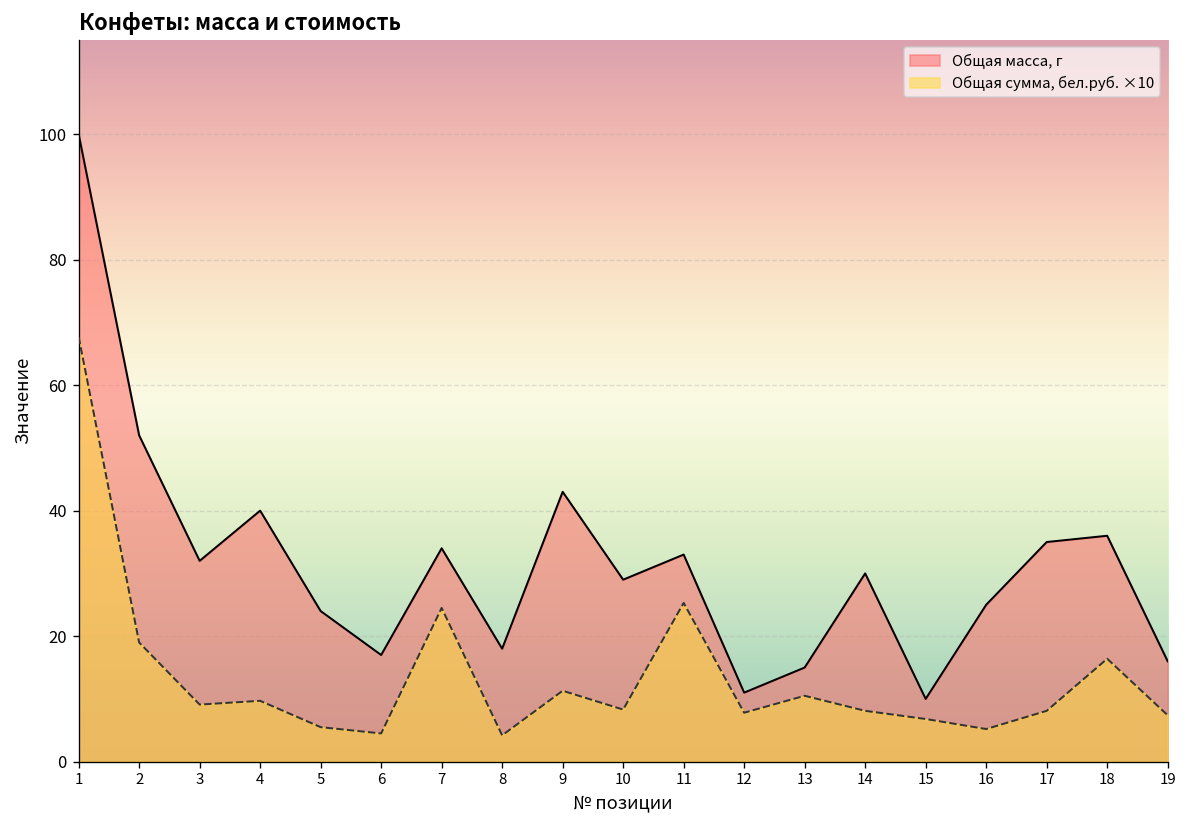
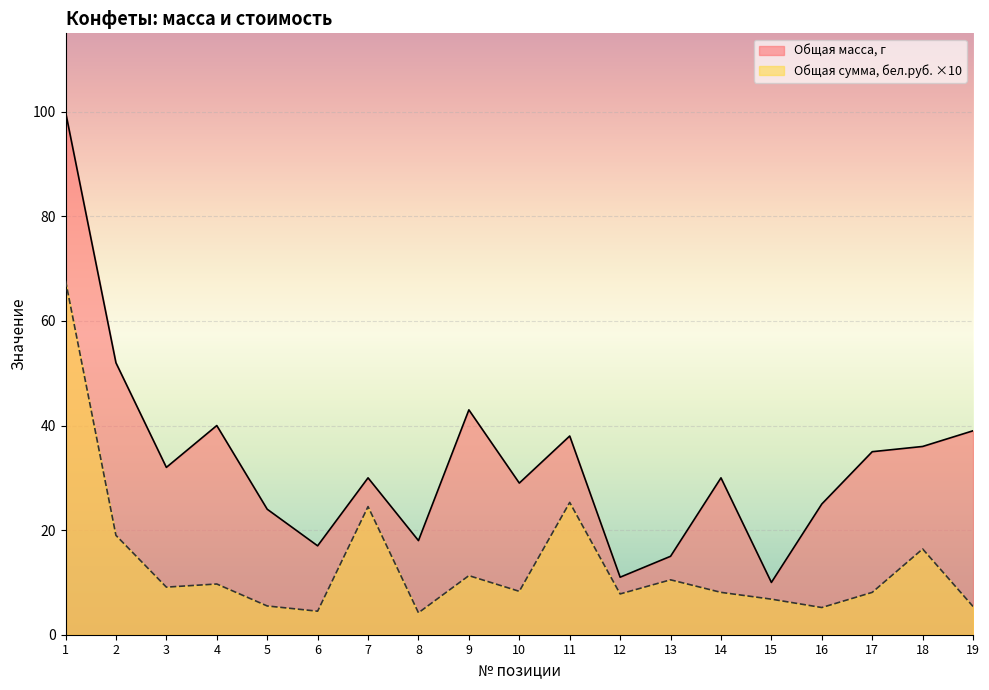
Общая масса, г, 7: 34 -> 30
Общая масса, г, 11: 33 -> 38
Общая масса, г, 19: 16 -> 39
Общая сумма, бел.руб. ×10, 19: 7 -> 5
